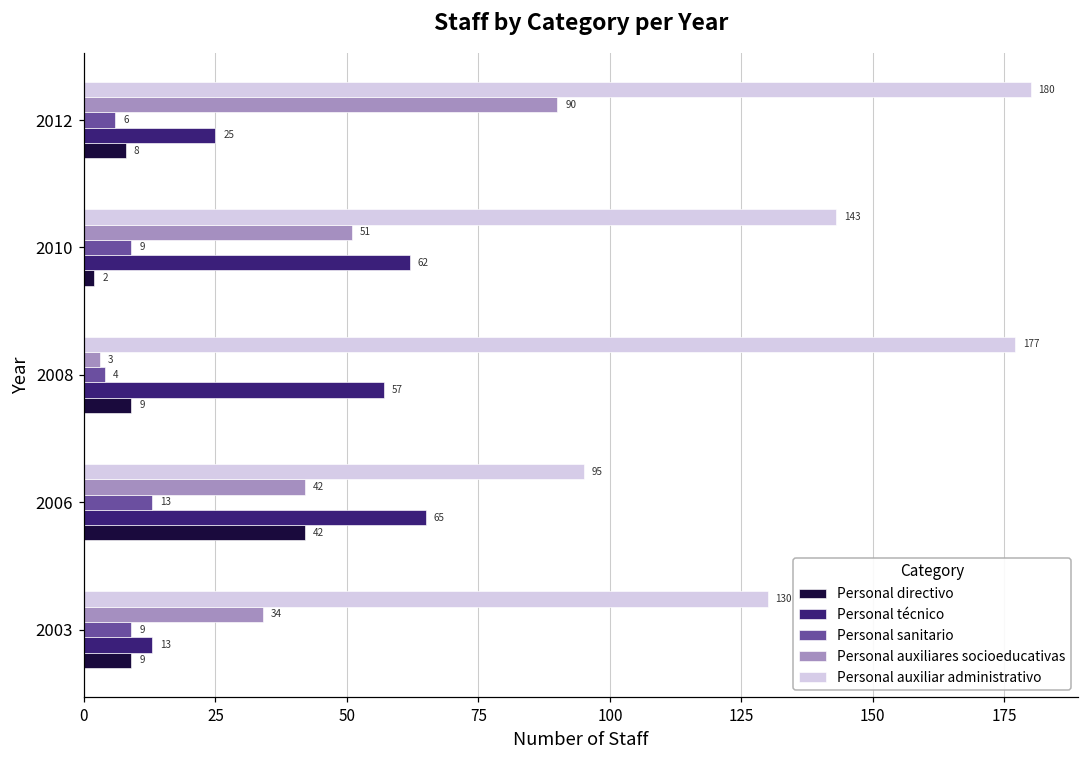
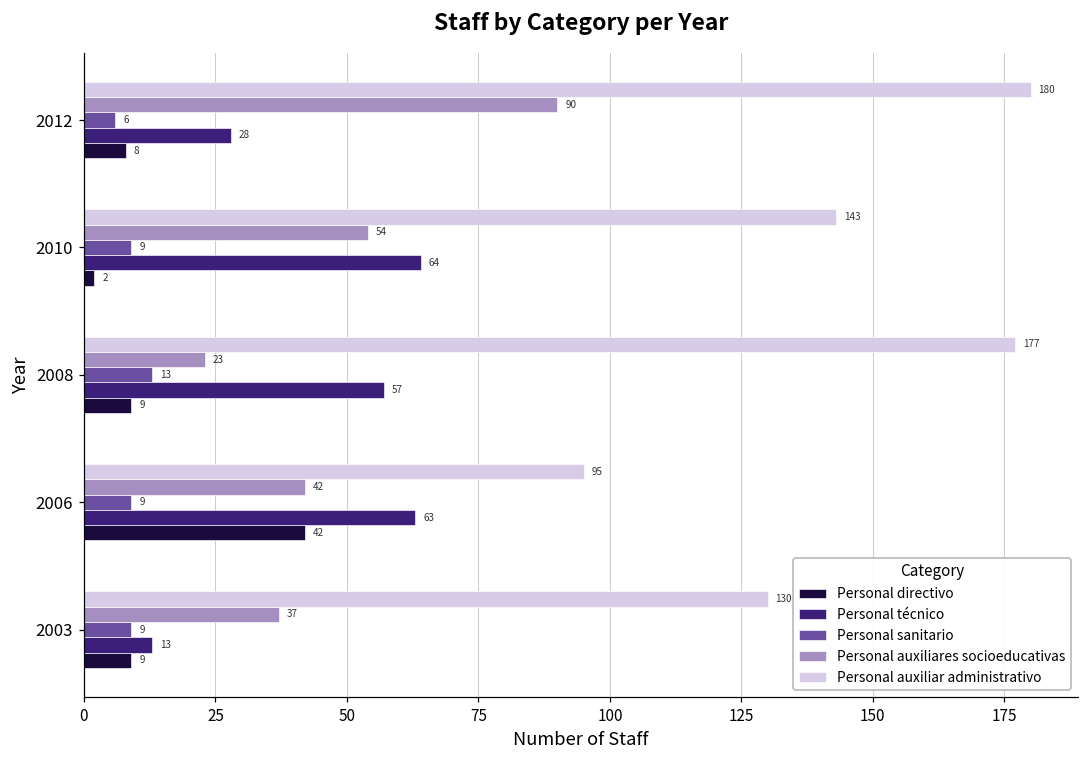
Personal técnico, 2012: 25 -> 28
Personal auxiliares socioeducativas, 2010: 51 -> 54
Personal técnico, 2010: 62 -> 64
Personal auxiliares socioeducativas, 2008: 3 -> 23
Personal sanitario, 2008: 4 -> 13
Personal sanitario, 2006: 13 -> 9
Personal técnico, 2006: 65 -> 63
Personal auxiliares socioeducativas, 2003: 34 -> 37
